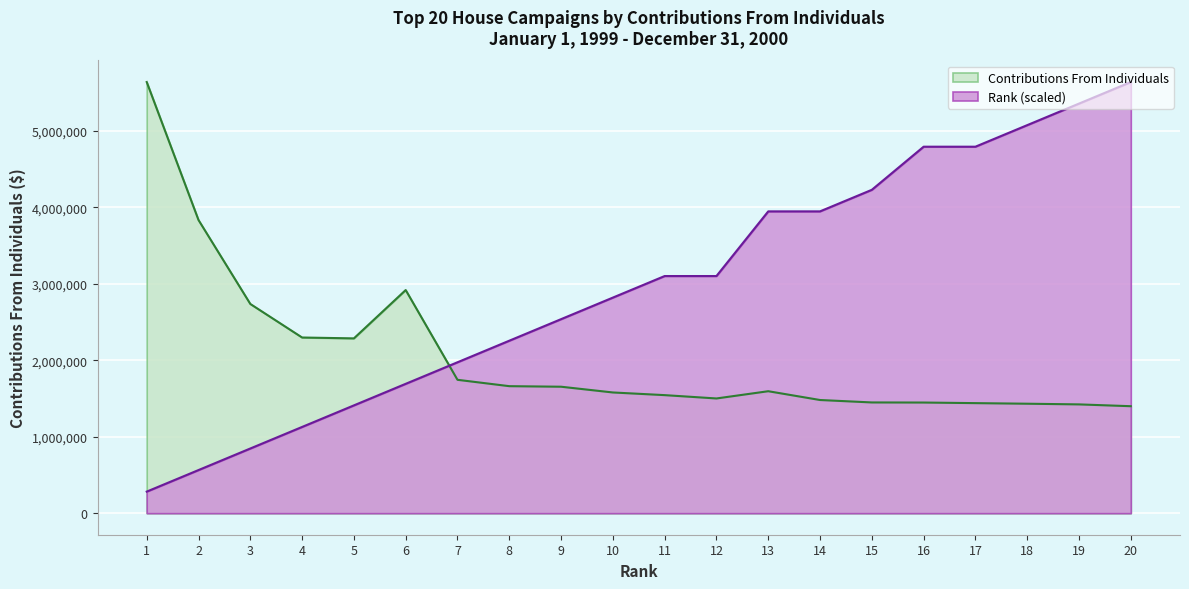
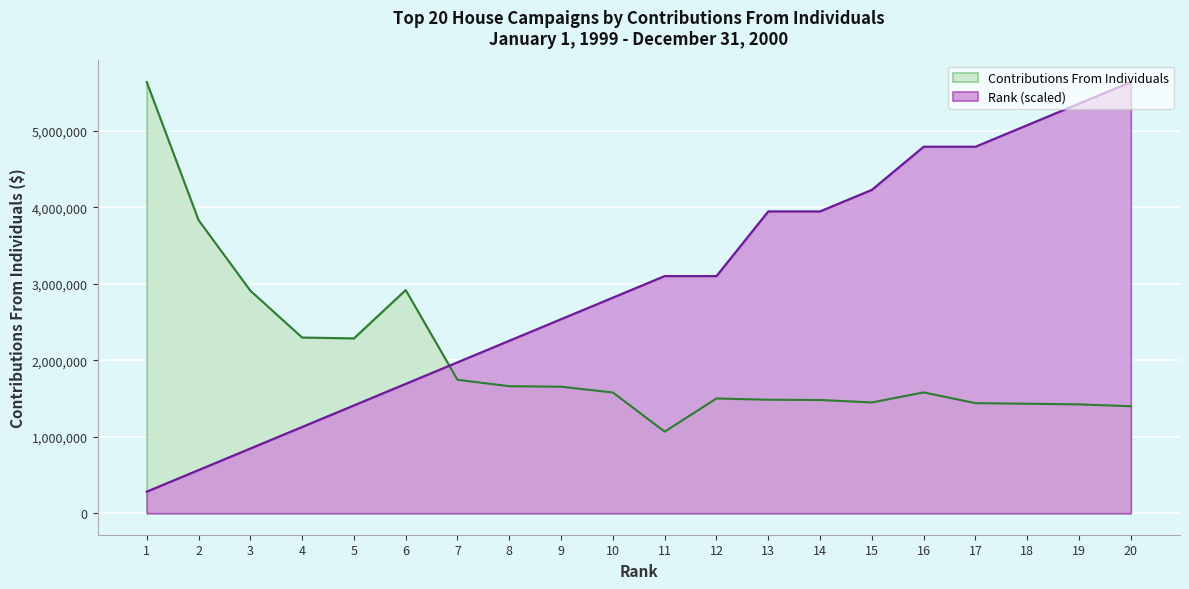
Contributions From Individuals, 3: 2,700,000 -> 2,900,000
Contributions From Individuals, 11: 1,500,000 -> 1,100,000
Contributions From Individuals, 13: 1,600,000 -> 1,500,000
Contributions From Individuals, 16: 1,400,000 -> 1,600,000
